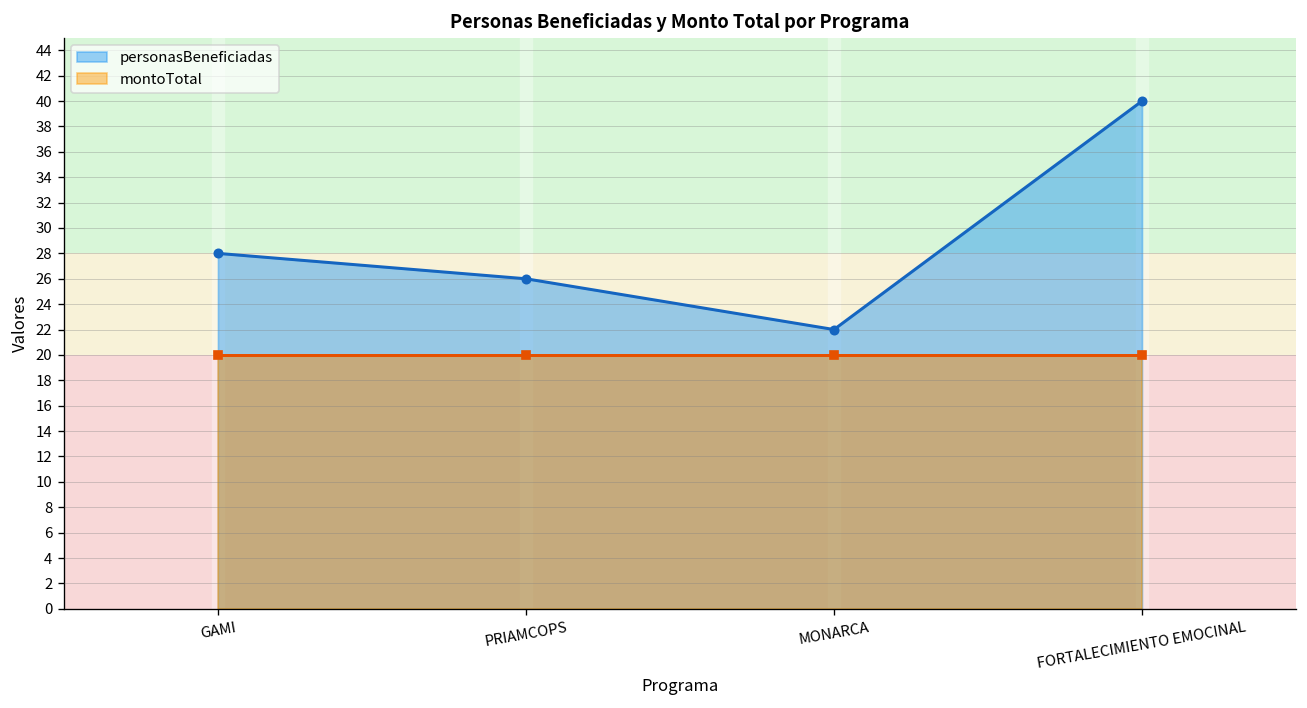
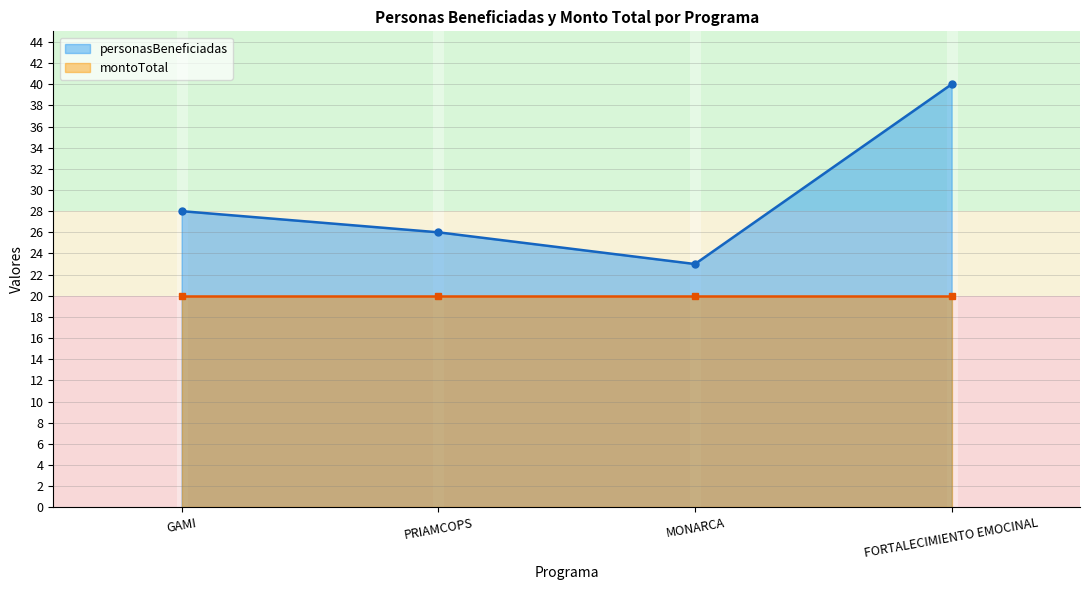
personasBeneficiadas, MONARCA: 22 -> 23
